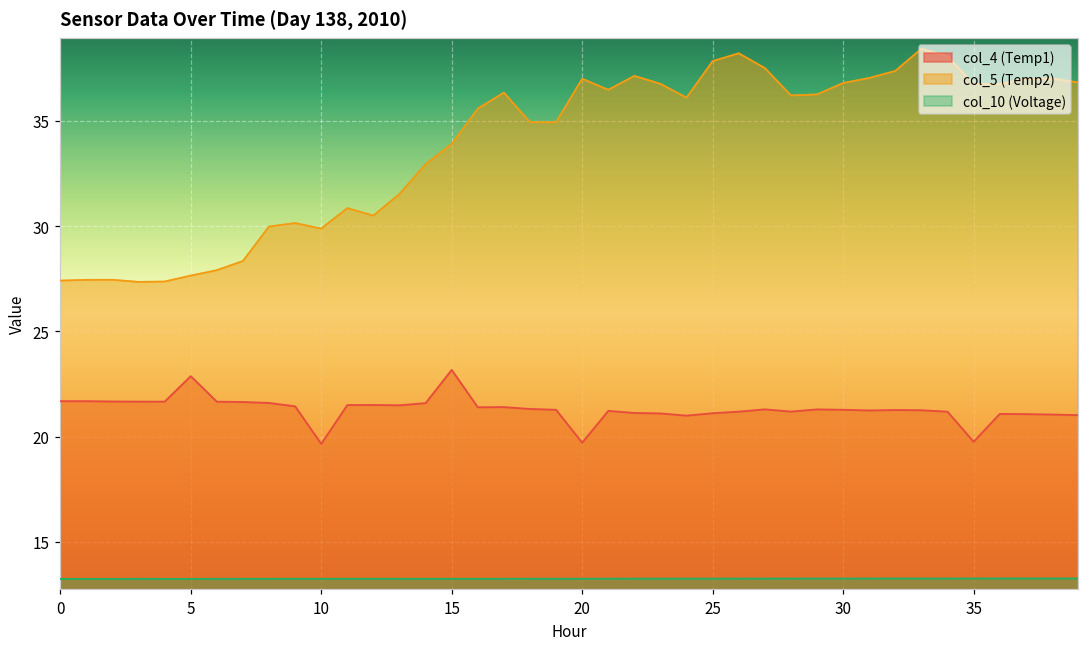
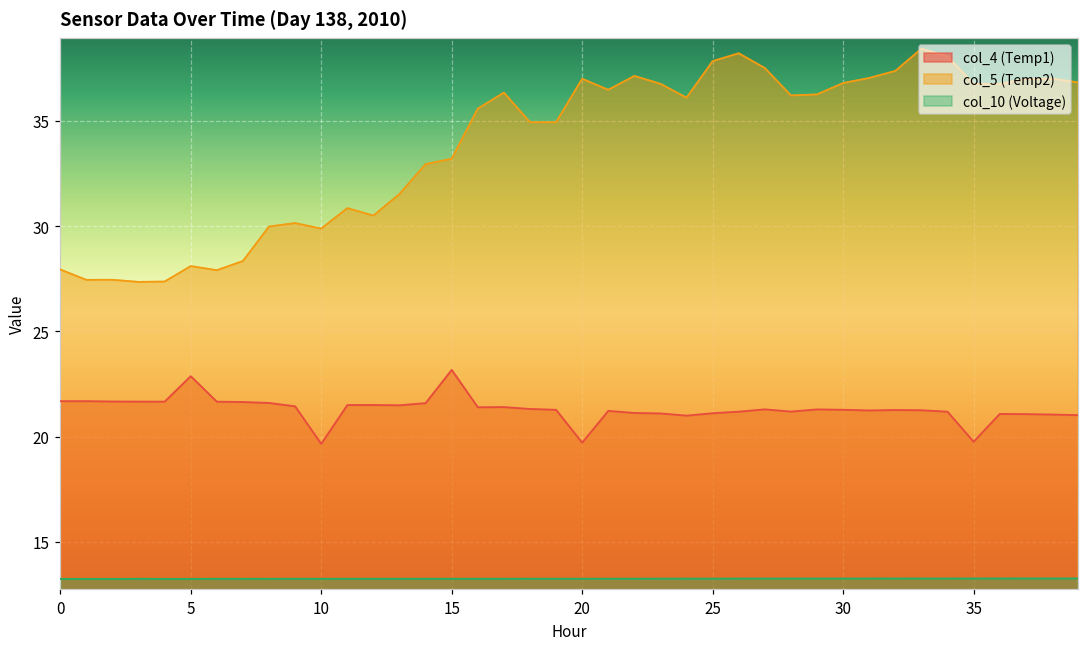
col_5 (Temp2), 0: 27.4 -> 27.9
col_5 (Temp2), 5: 27.6 -> 28.1
col_5 (Temp2), 15: 33.9 -> 33.2
